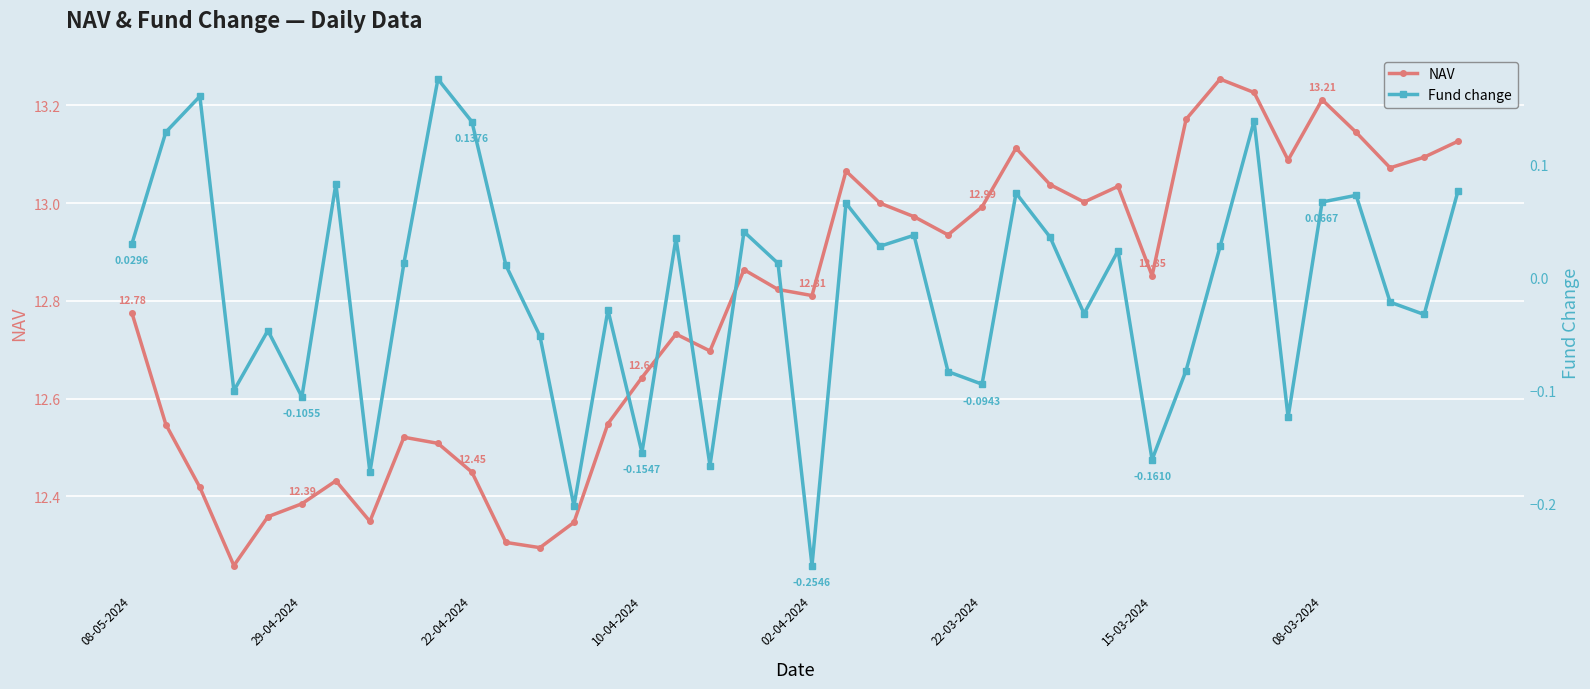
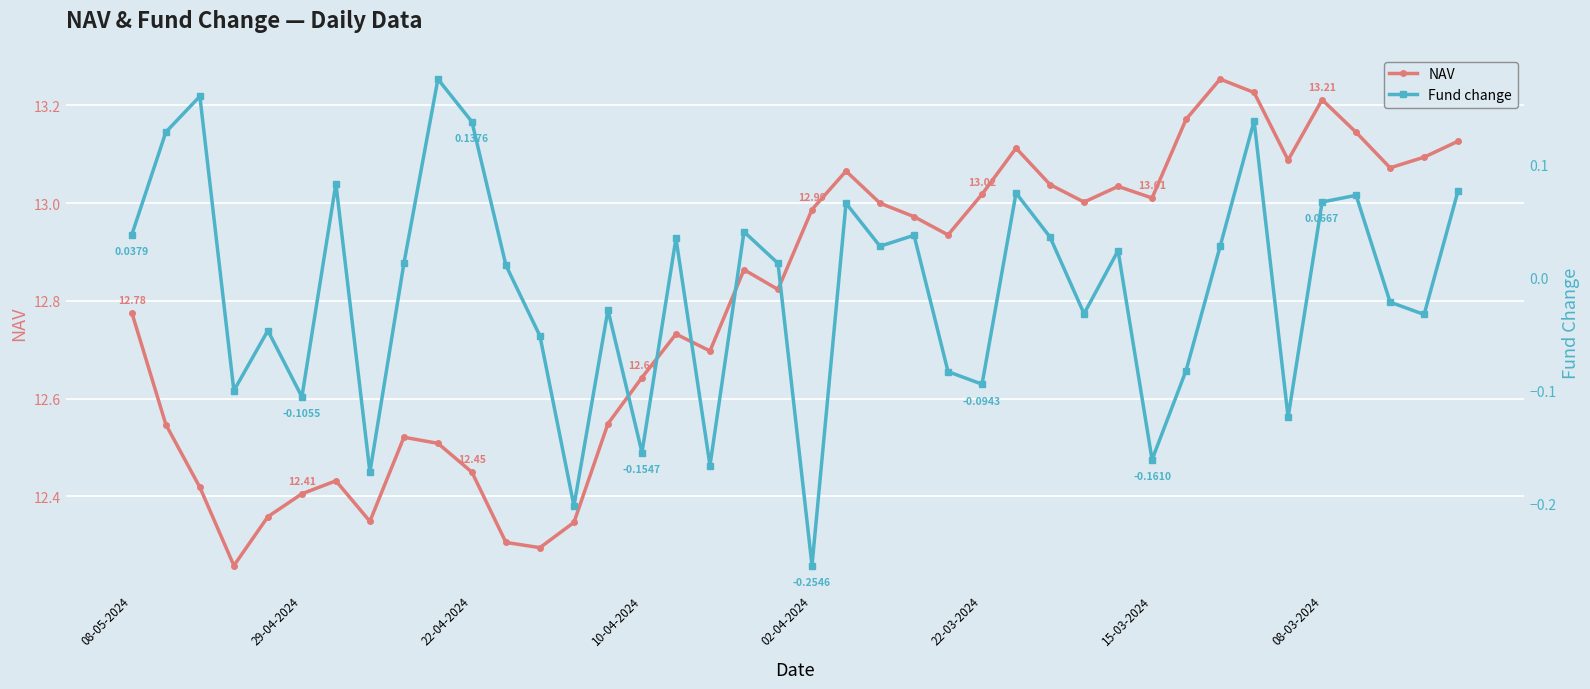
NAV, 29-04-2024: 12.39 -> 12.41
NAV, 02-04-2024: 12.81 -> 12.99
NAV, 22-03-2024: 12.99 -> 13.02
NAV, 15-03-2024: 12.85 -> 13.01
Fund change, 08-05-2024: 0.0296 -> 0.0379
